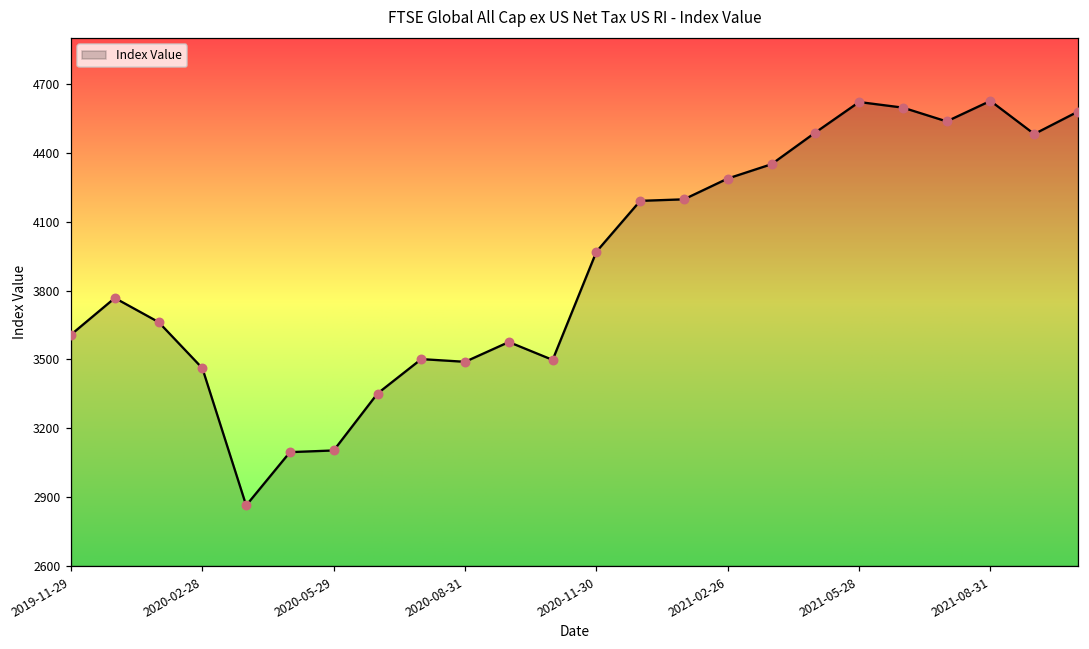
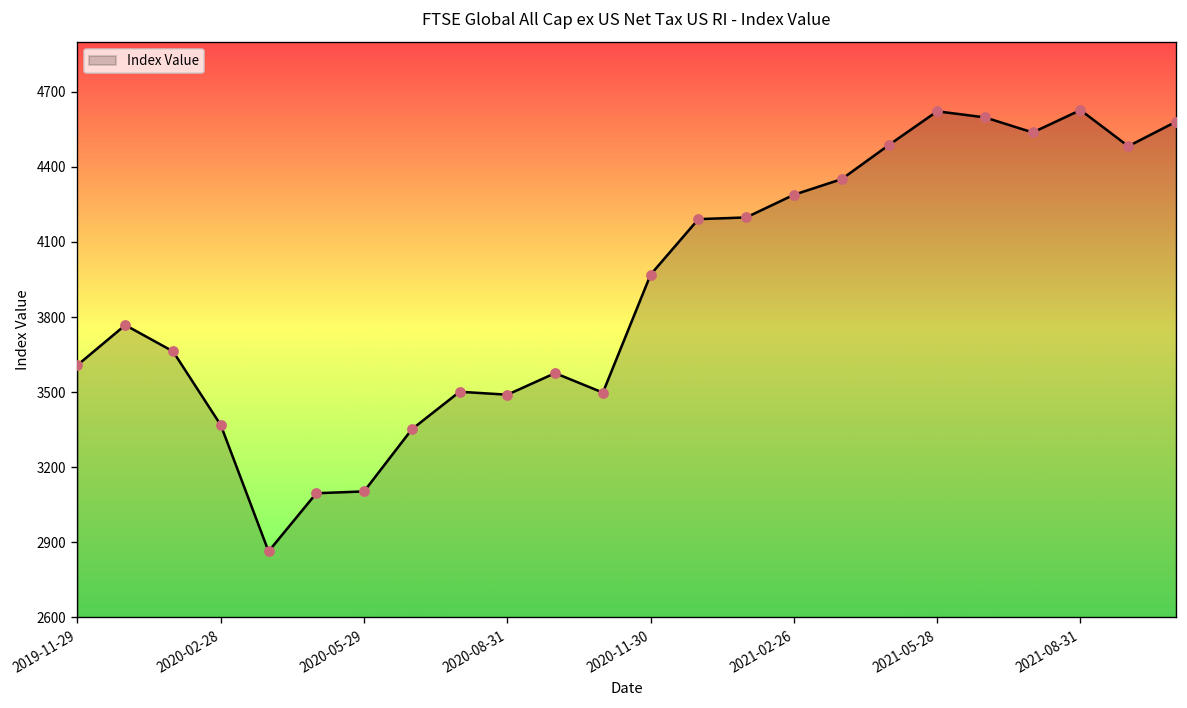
2020-02-28: 3460 -> 3370
